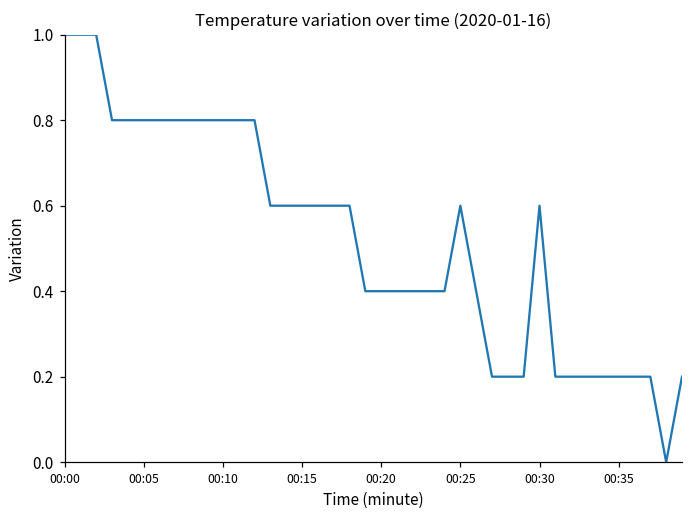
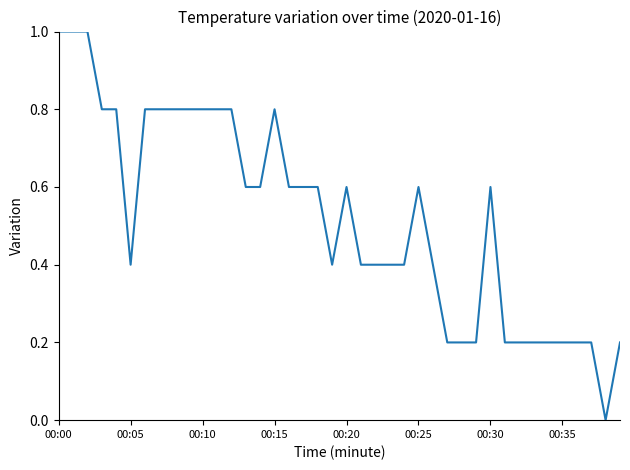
00:05: 0.80 -> 0.40
00:15: 0.60 -> 0.80
00:20: 0.40 -> 0.60
